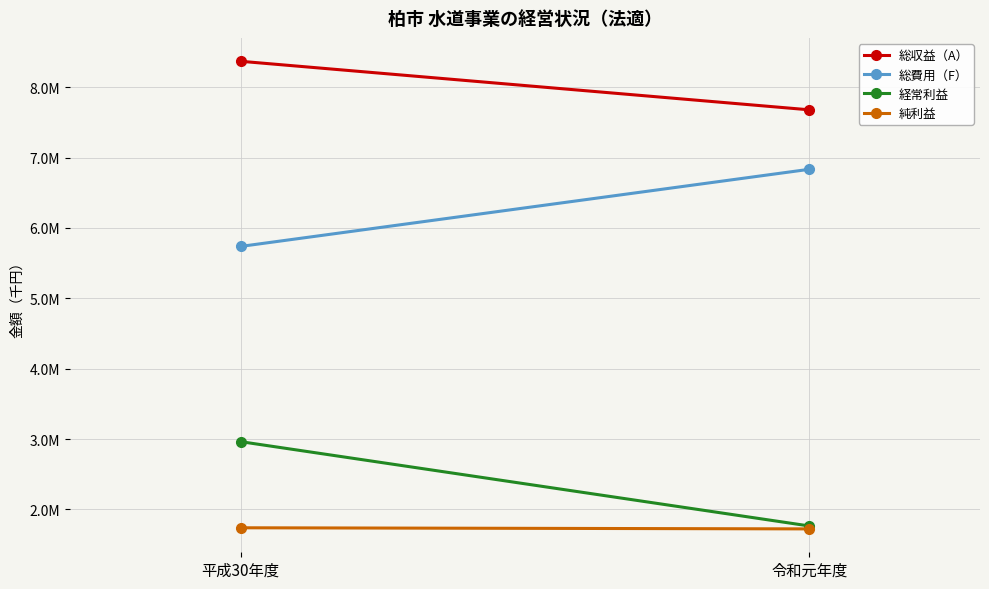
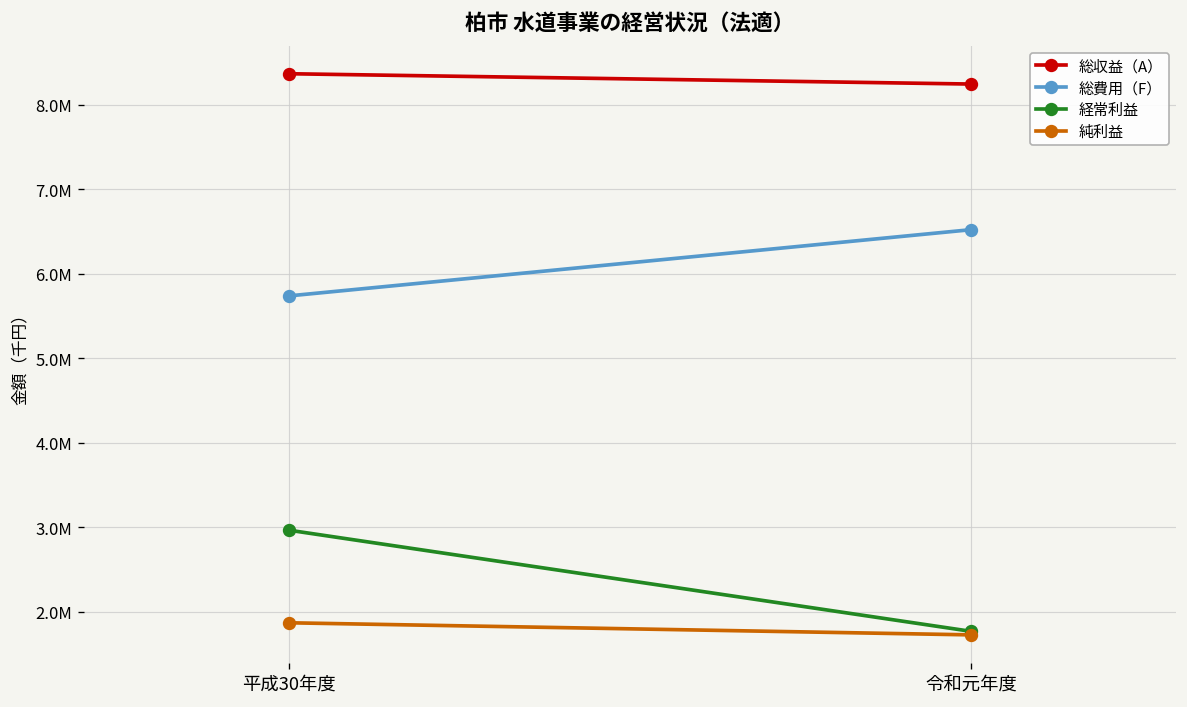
純利益, 平成30年度: 1700000 -> 1900000
総収益（A）, 令和元年度: 7700000 -> 8200000
総費用（F）, 令和元年度: 6800000 -> 6500000
